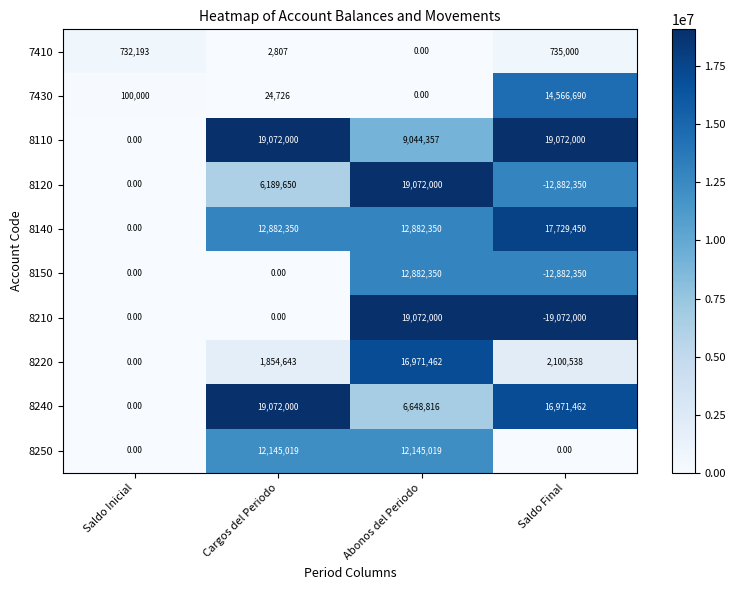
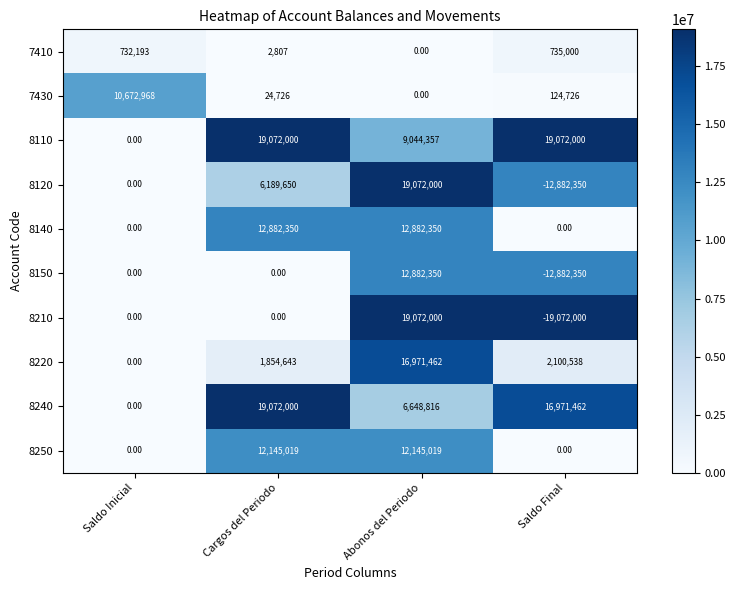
7430, Saldo Inicial: 100,000 -> 10,672,968
7430, Saldo Final: 14,566,690 -> 124,726
8140, Saldo Final: 17,729,450 -> 0.00
